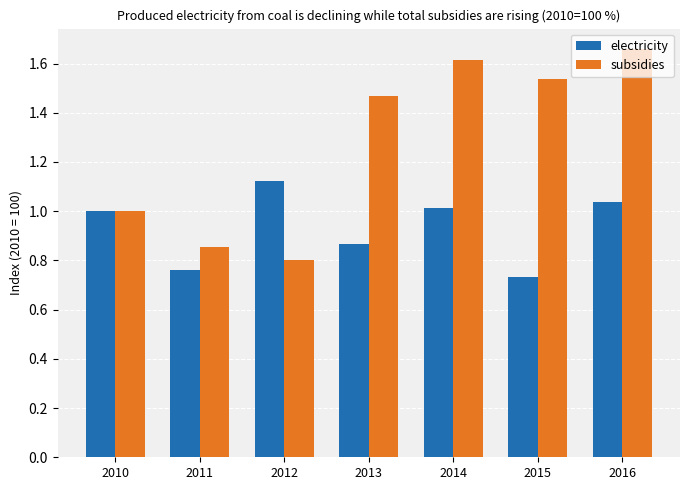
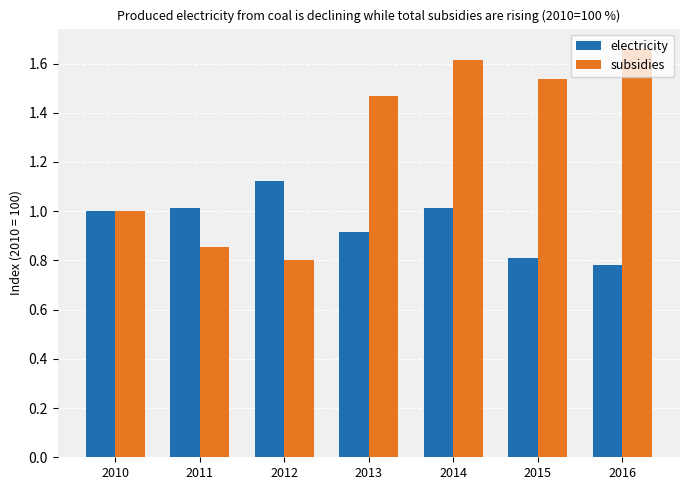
electricity, 2011: 0.76 -> 1.01
electricity, 2013: 0.87 -> 0.91
electricity, 2015: 0.73 -> 0.81
electricity, 2016: 1.04 -> 0.78
